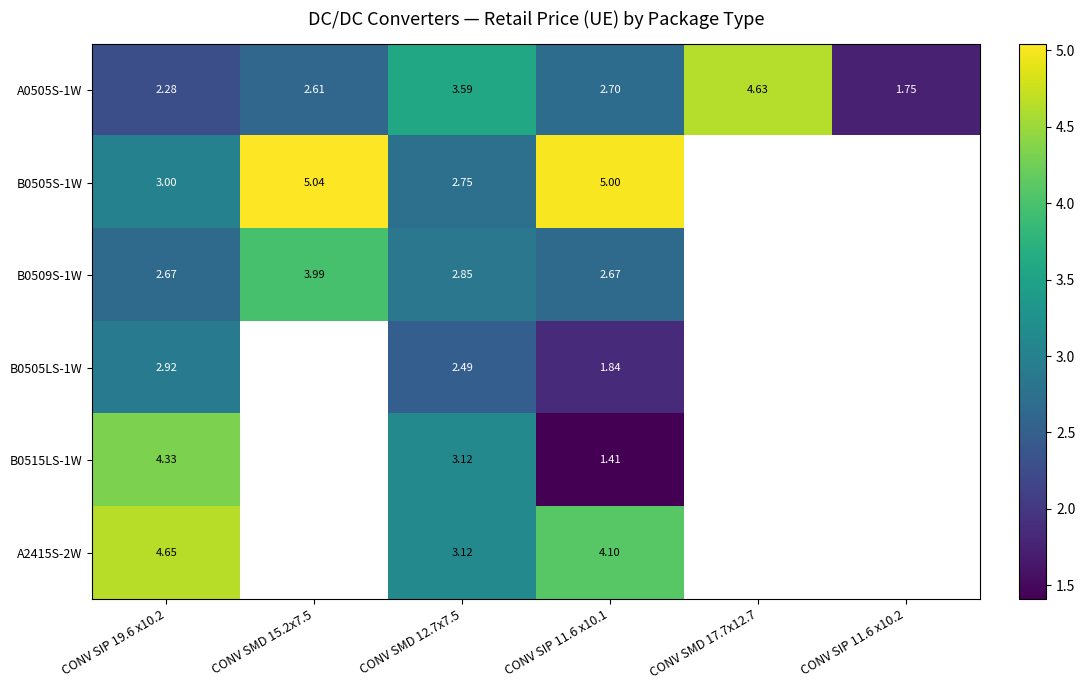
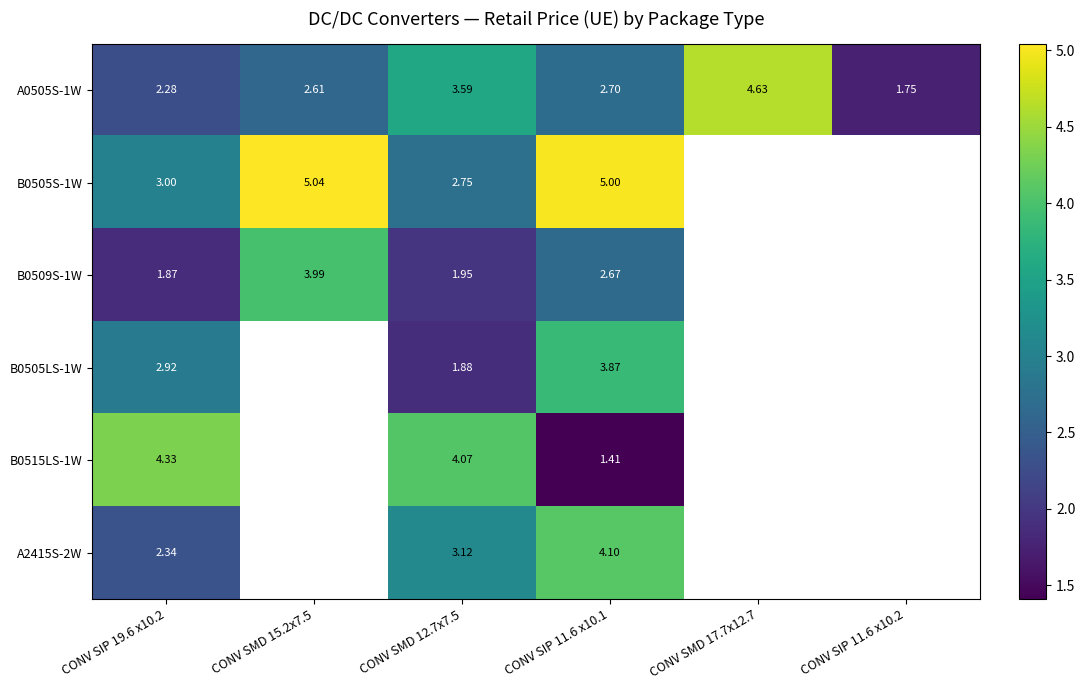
B0509S-1W, CONV SIP 19.6 x10.2: 2.67 -> 1.87
B0509S-1W, CONV SMD 12.7x7.5: 2.85 -> 1.95
B0505LS-1W, CONV SMD 12.7x7.5: 2.49 -> 1.88
B0505LS-1W, CONV SIP 11.6 x10.1: 1.84 -> 3.87
B0515LS-1W, CONV SMD 12.7x7.5: 3.12 -> 4.07
A2415S-2W, CONV SIP 19.6 x10.2: 4.65 -> 2.34
